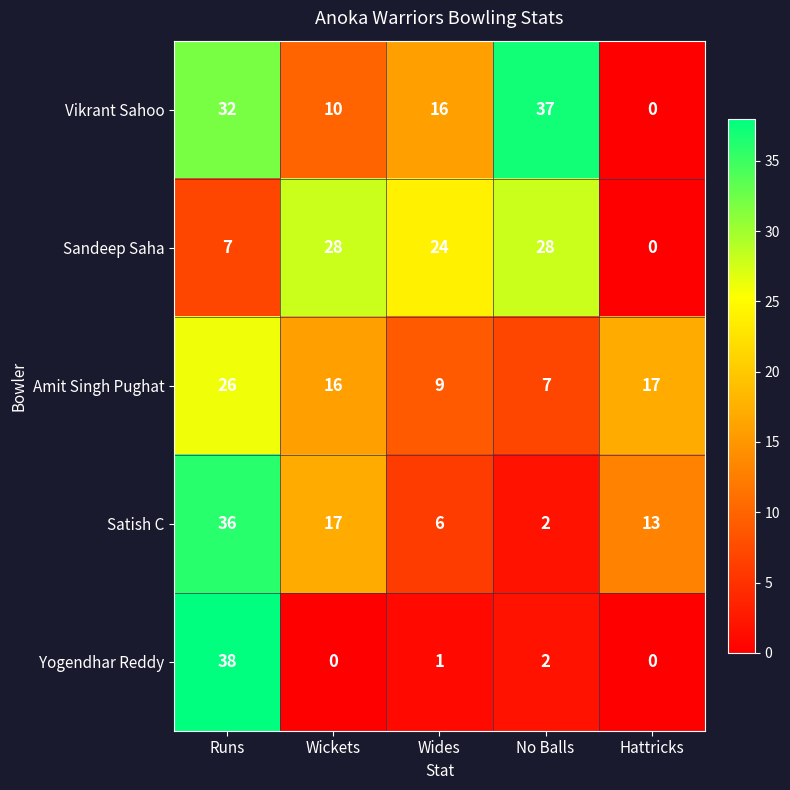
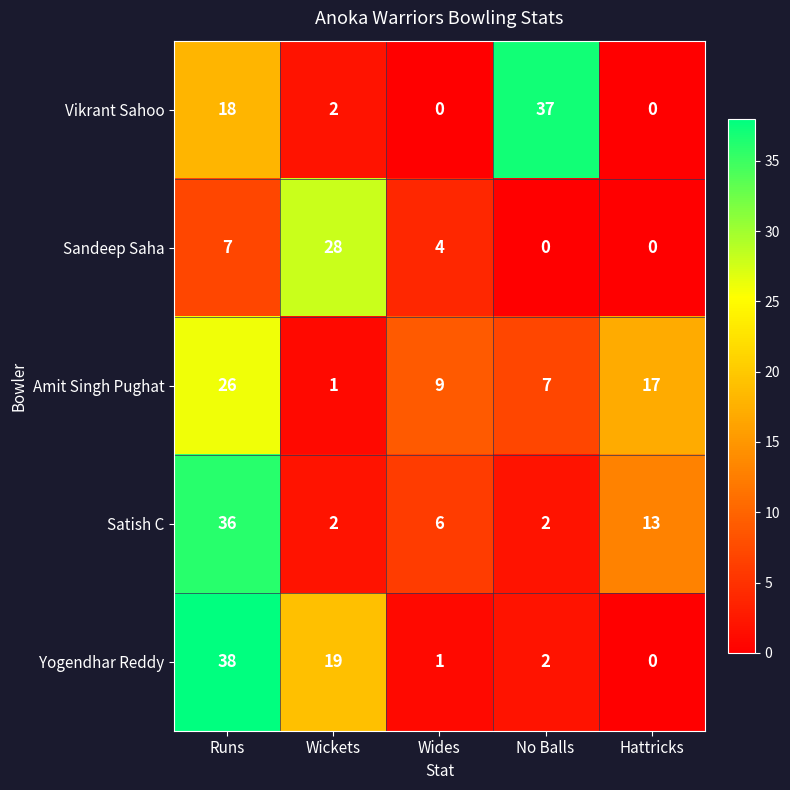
Vikrant Sahoo, Runs: 32 -> 18
Vikrant Sahoo, Wickets: 10 -> 2
Vikrant Sahoo, Wides: 16 -> 0
Sandeep Saha, Wides: 24 -> 4
Sandeep Saha, No Balls: 28 -> 0
Amit Singh Pughat, Wickets: 16 -> 1
Satish C, Wickets: 17 -> 2
Yogendhar Reddy, Wickets: 0 -> 19
